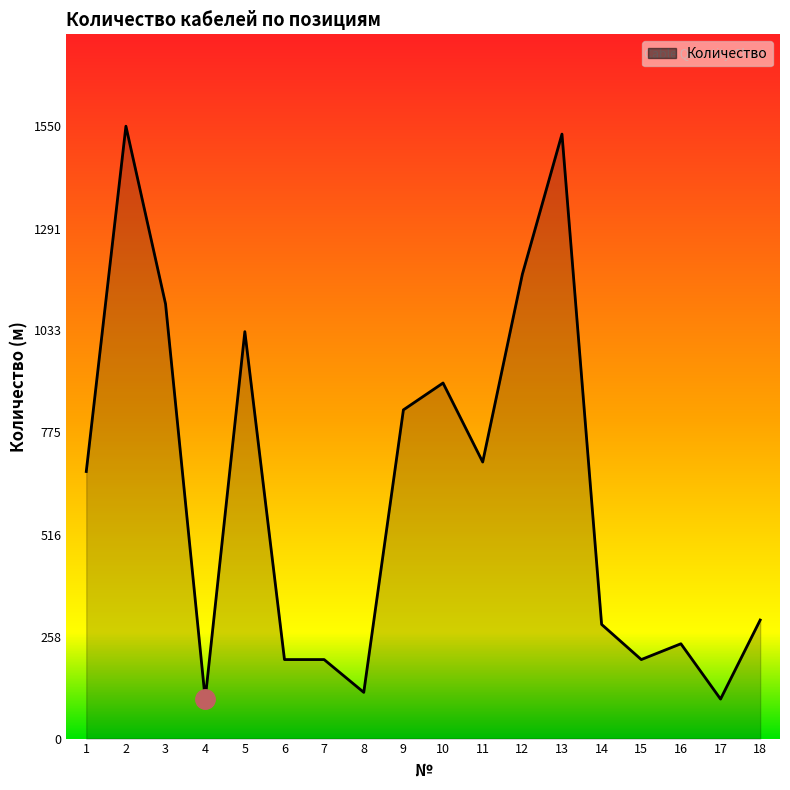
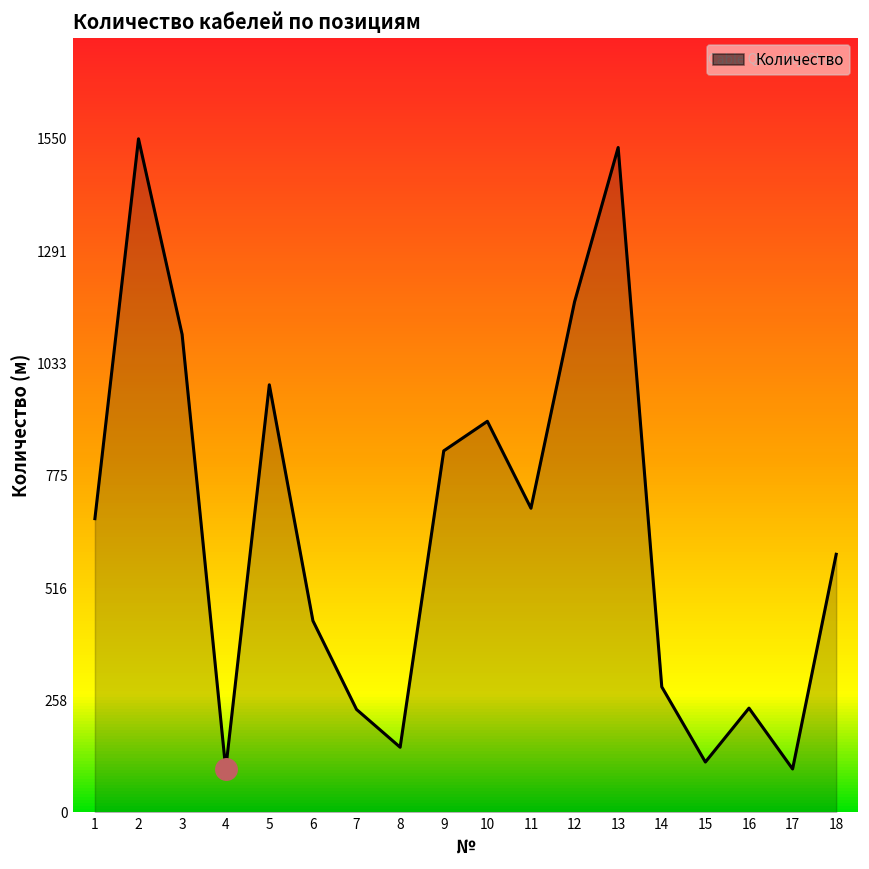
Количество, 5: 1030 -> 980
Количество, 6: 200 -> 440
Количество, 7: 200 -> 240
Количество, 8: 120 -> 150
Количество, 15: 200 -> 120
Количество, 18: 300 -> 590
